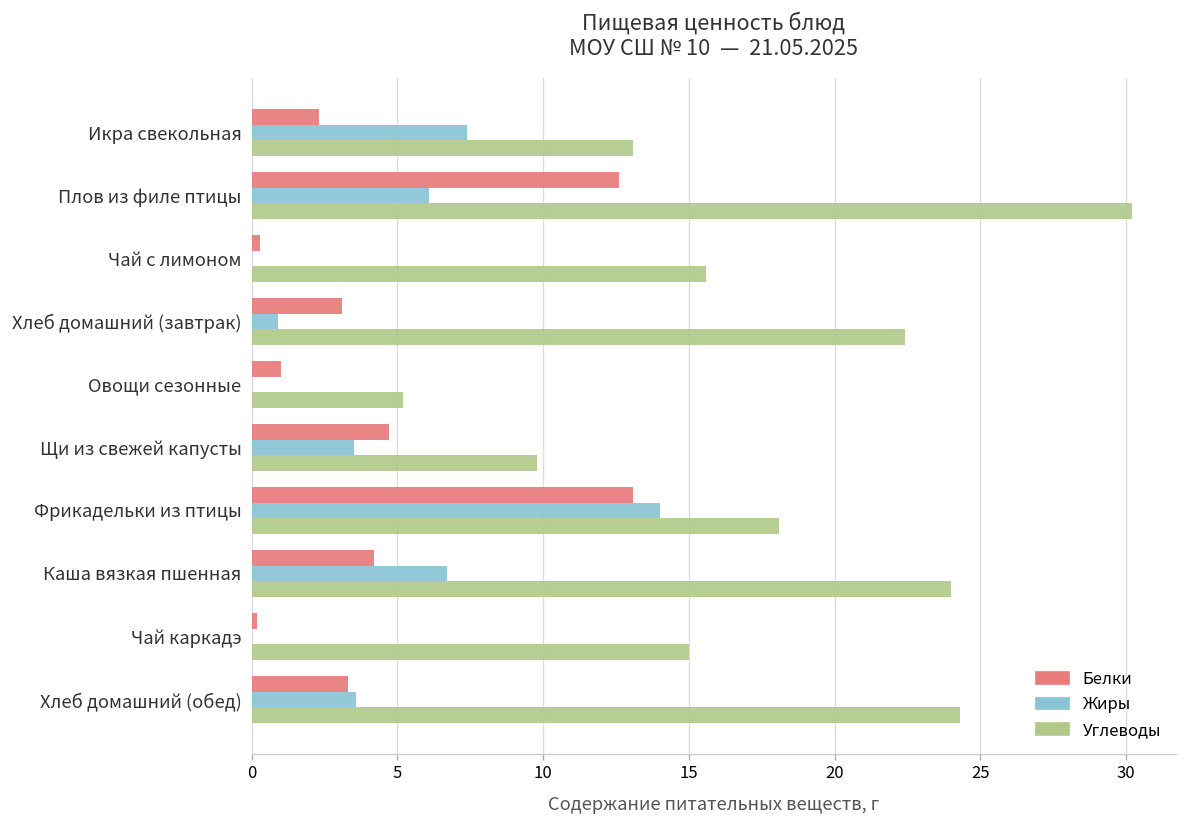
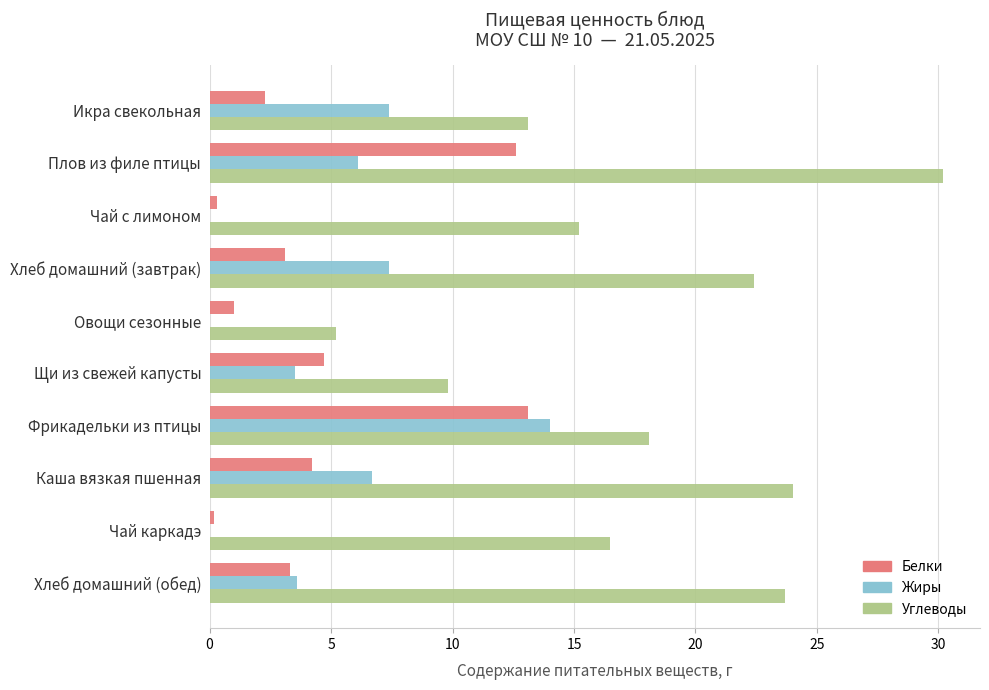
Углеводы, Чай с лимоном: 15.6 -> 15.2
Жиры, Хлеб домашний (завтрак): 0.9 -> 7.4
Углеводы, Чай каркадэ: 15.0 -> 16.5
Углеводы, Хлеб домашний (обед): 24.3 -> 23.7
